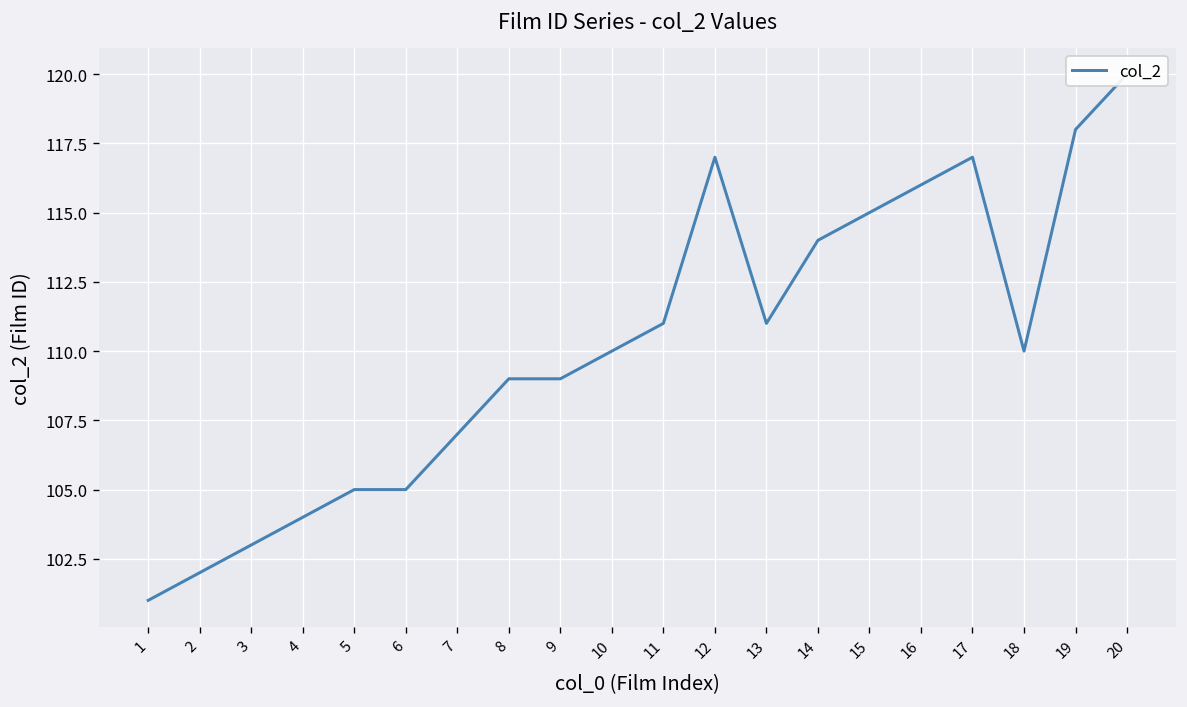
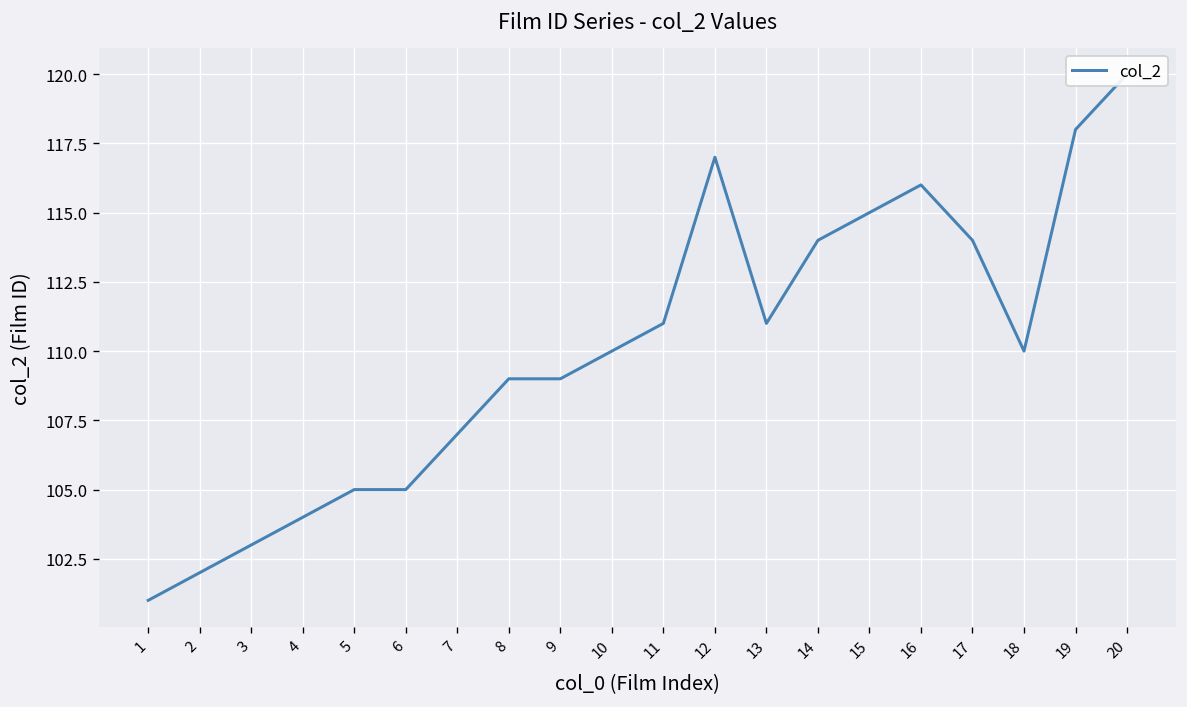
17: 117 -> 114
